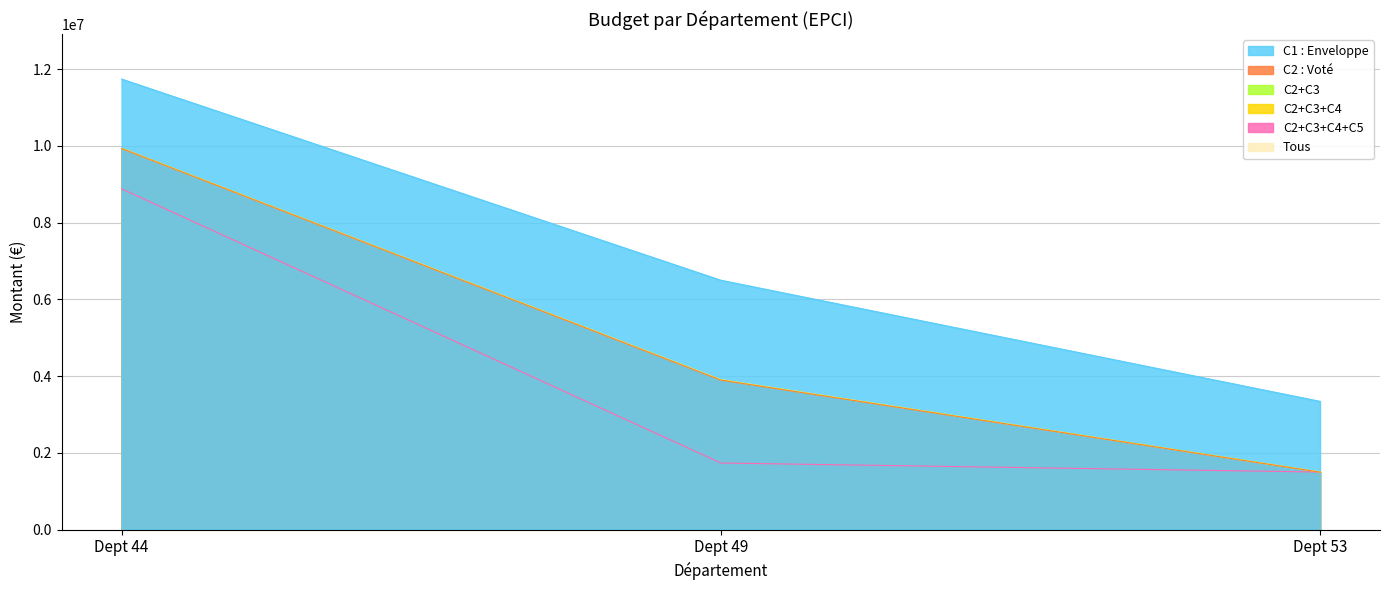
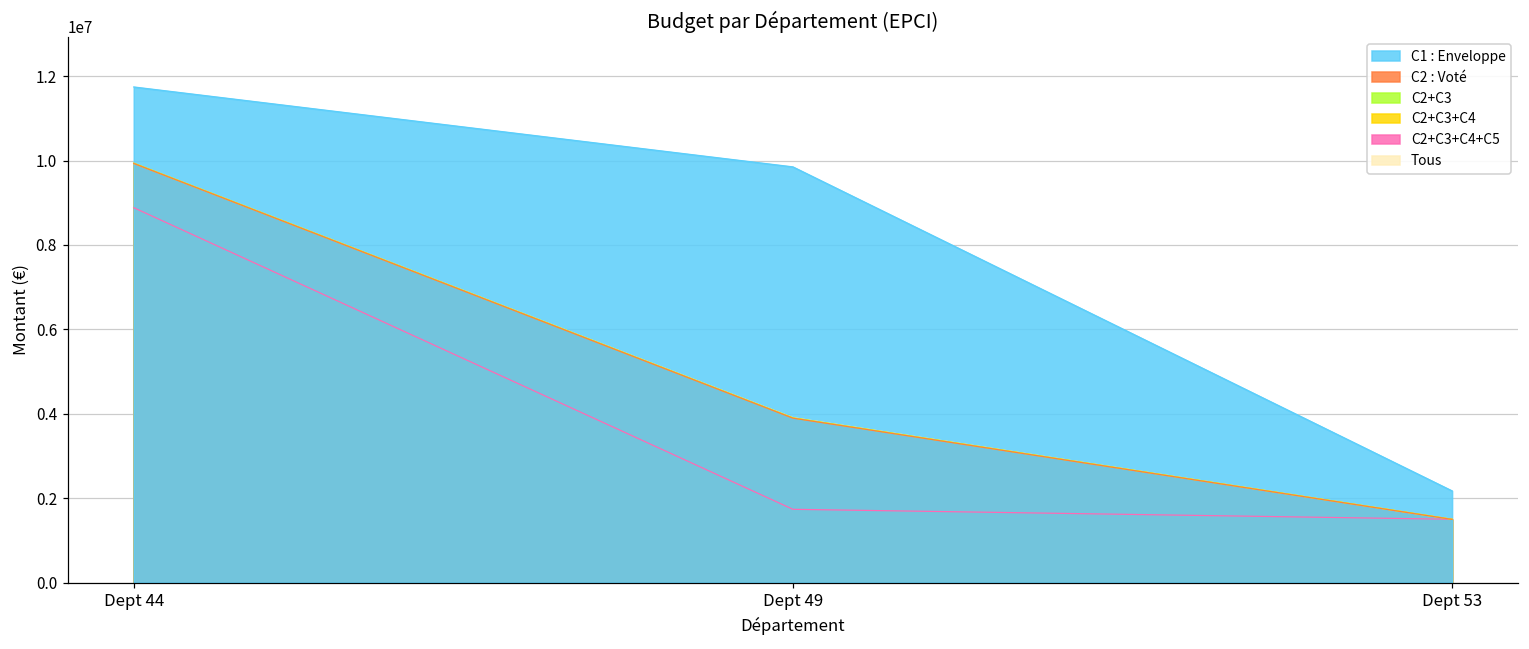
C1 : Enveloppe, Dept 49: 6500000 -> 9800000
C1 : Enveloppe, Dept 53: 3300000 -> 2200000
